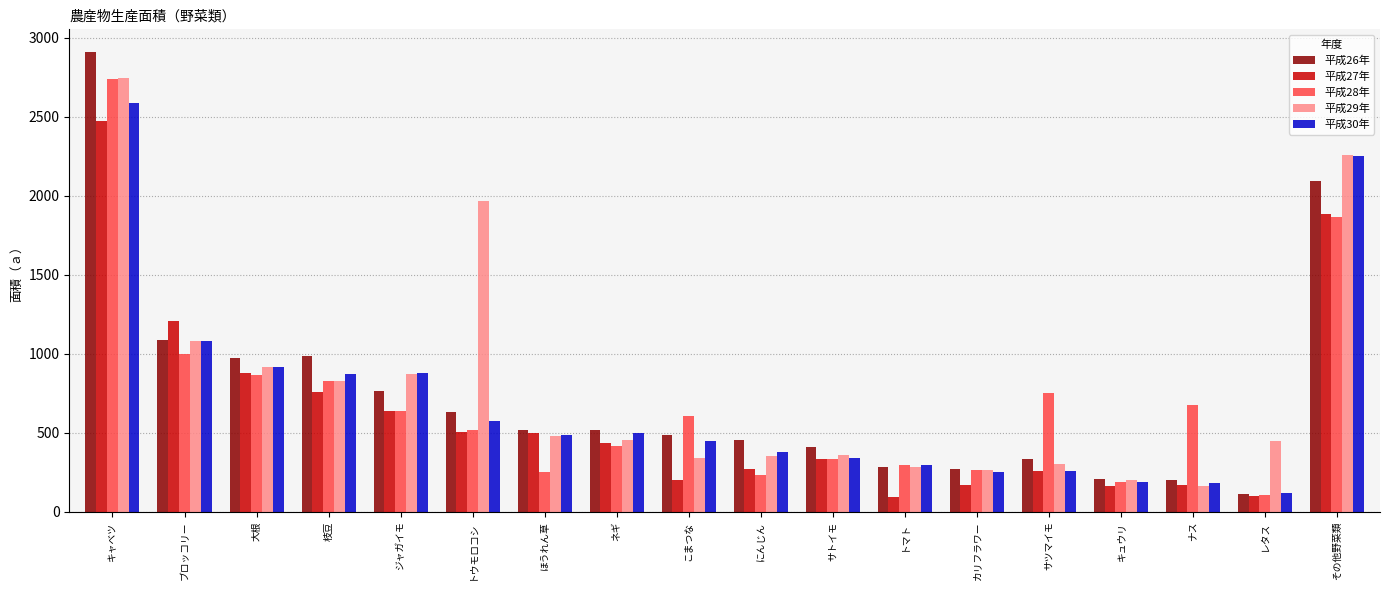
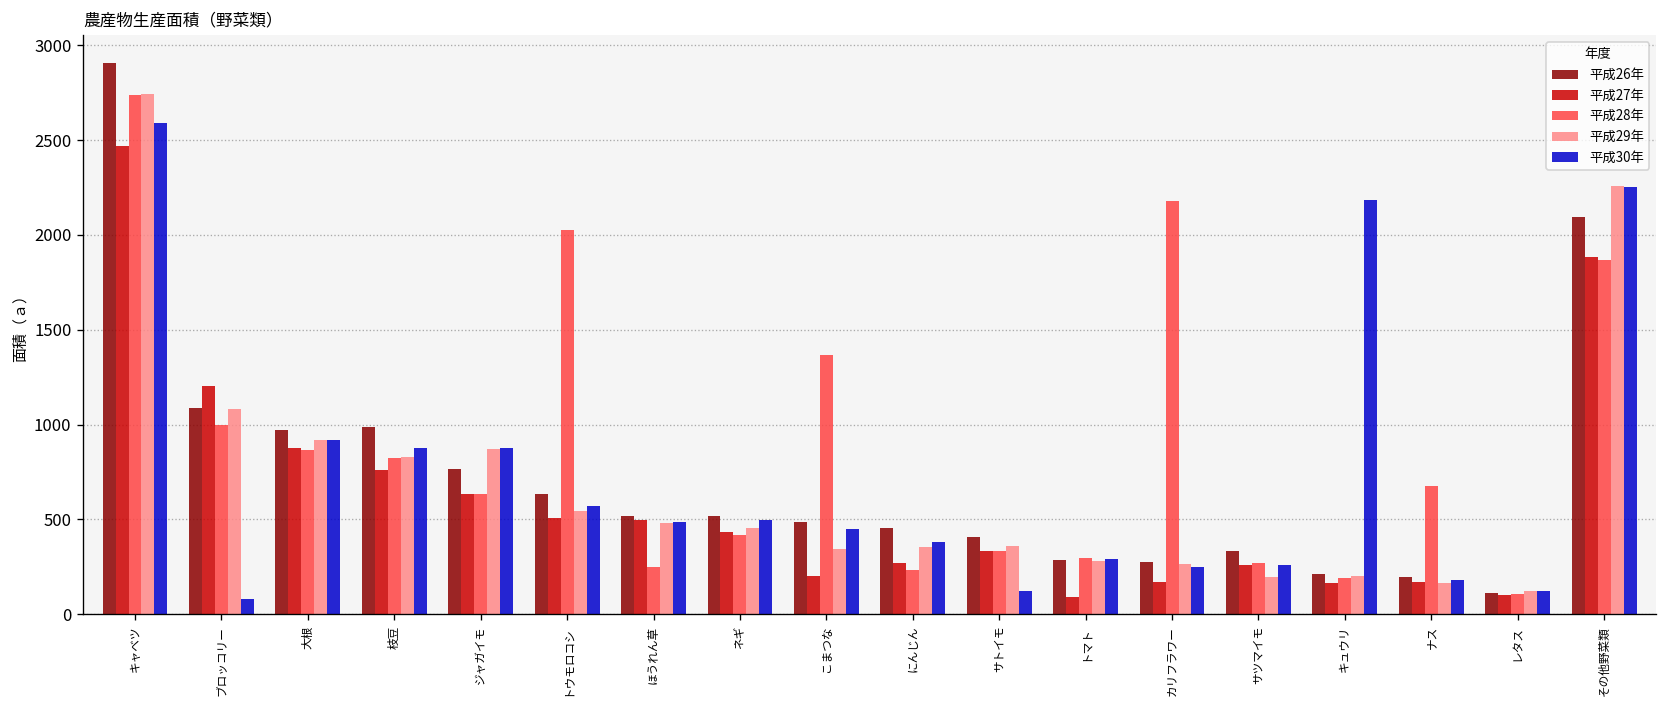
平成30年, ブロッコリー: 1080 -> 80
平成28年, トウモロコシ: 520 -> 2030
平成29年, トウモロコシ: 1970 -> 550
平成28年, こまつな: 610 -> 1370
平成30年, サトイモ: 340 -> 120
平成28年, カリフラワー: 260 -> 2180
平成28年, サツマイモ: 750 -> 270
平成29年, サツマイモ: 300 -> 200
平成30年, キュウリ: 190 -> 2180
平成29年, レタス: 450 -> 120
